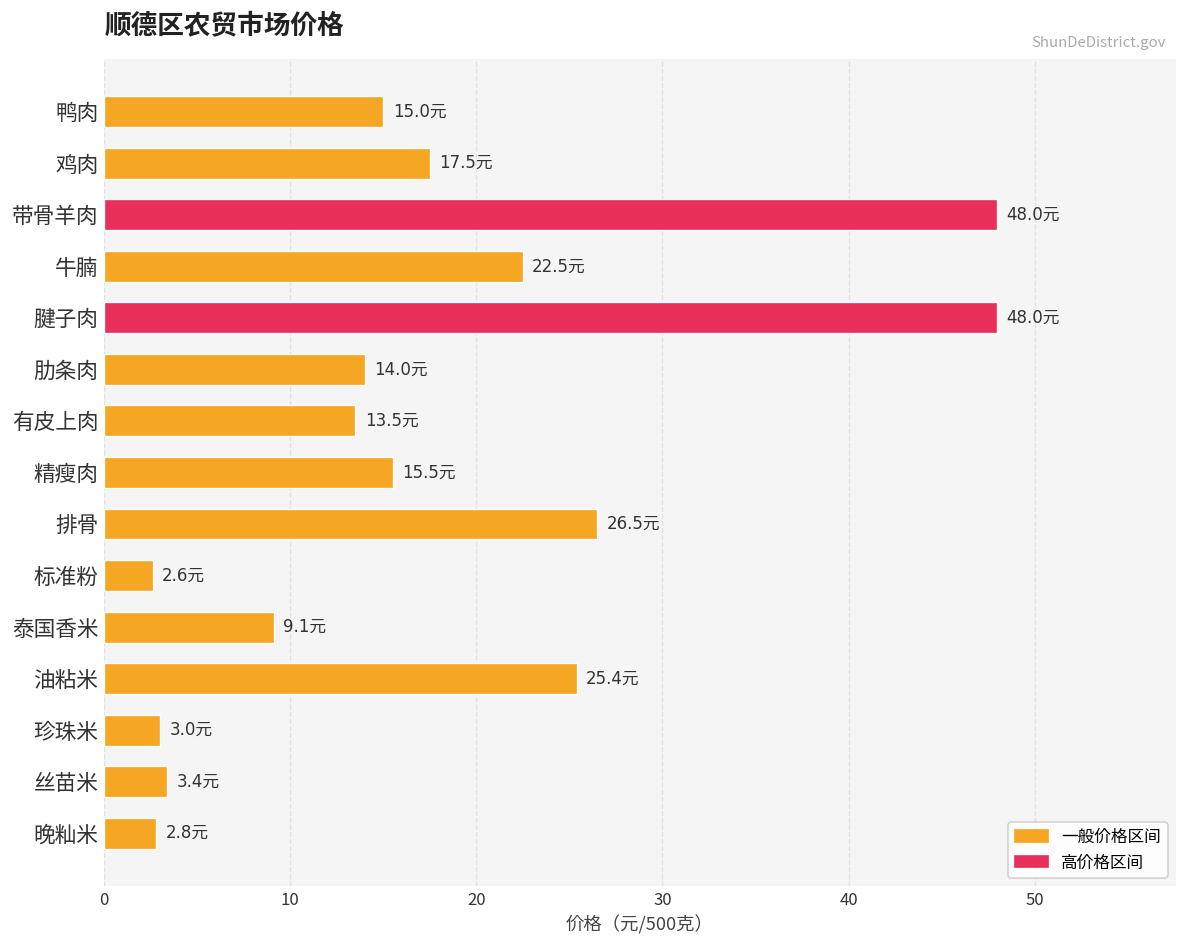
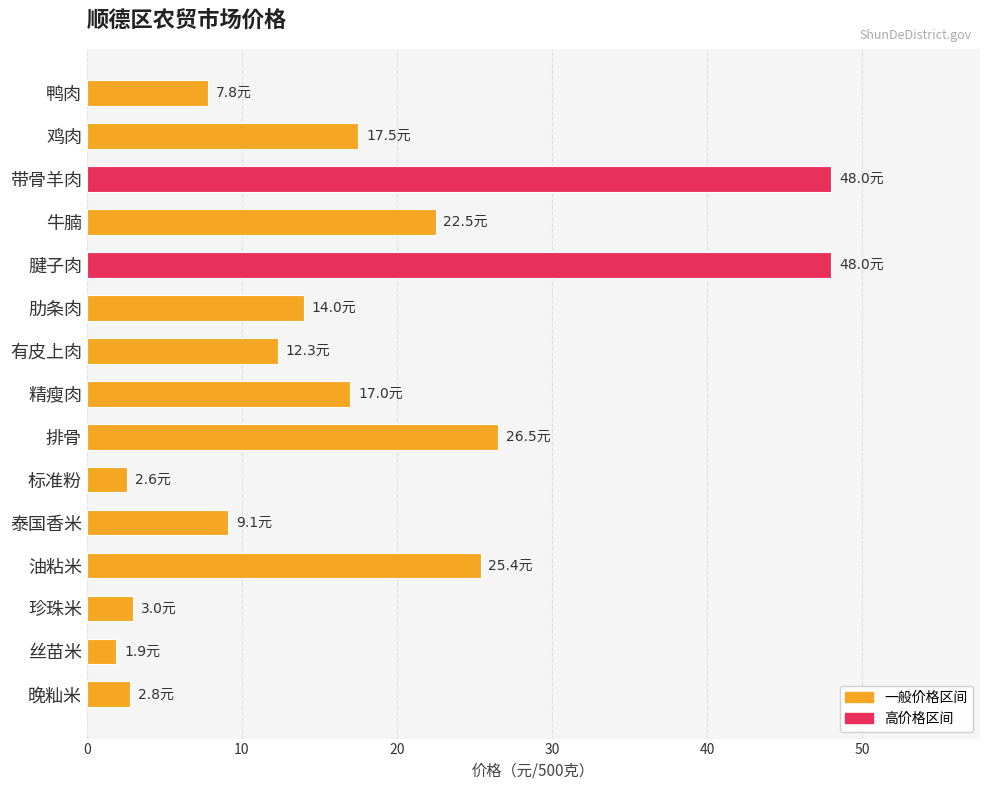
鸭肉: 15.0元 -> 7.8元
有皮上肉: 13.5元 -> 12.3元
精瘦肉: 15.5元 -> 17.0元
丝苗米: 3.4元 -> 1.9元
